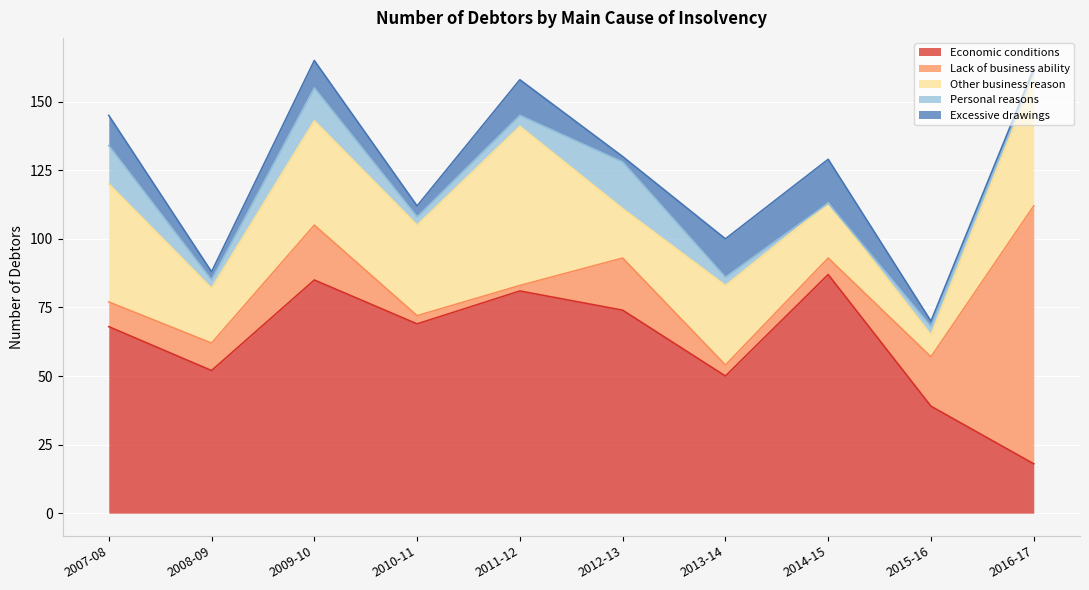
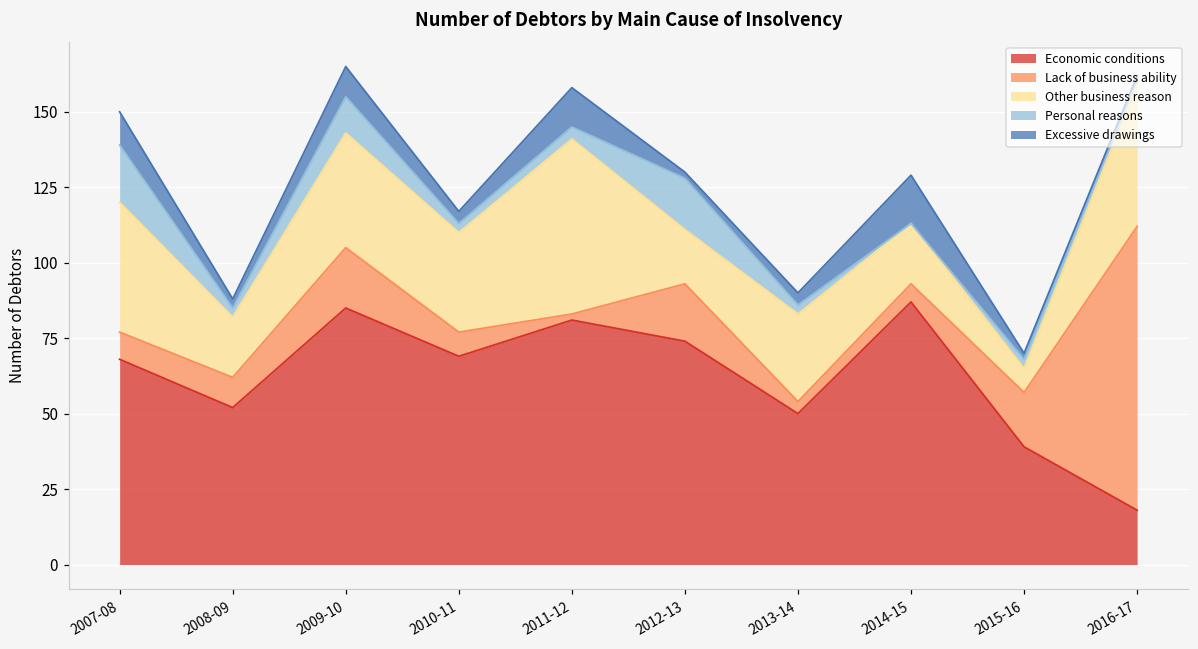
Personal reasons, 2007-08: 14 -> 19
Lack of business ability, 2010-11: 3 -> 8
Excessive drawings, 2013-14: 14 -> 4
